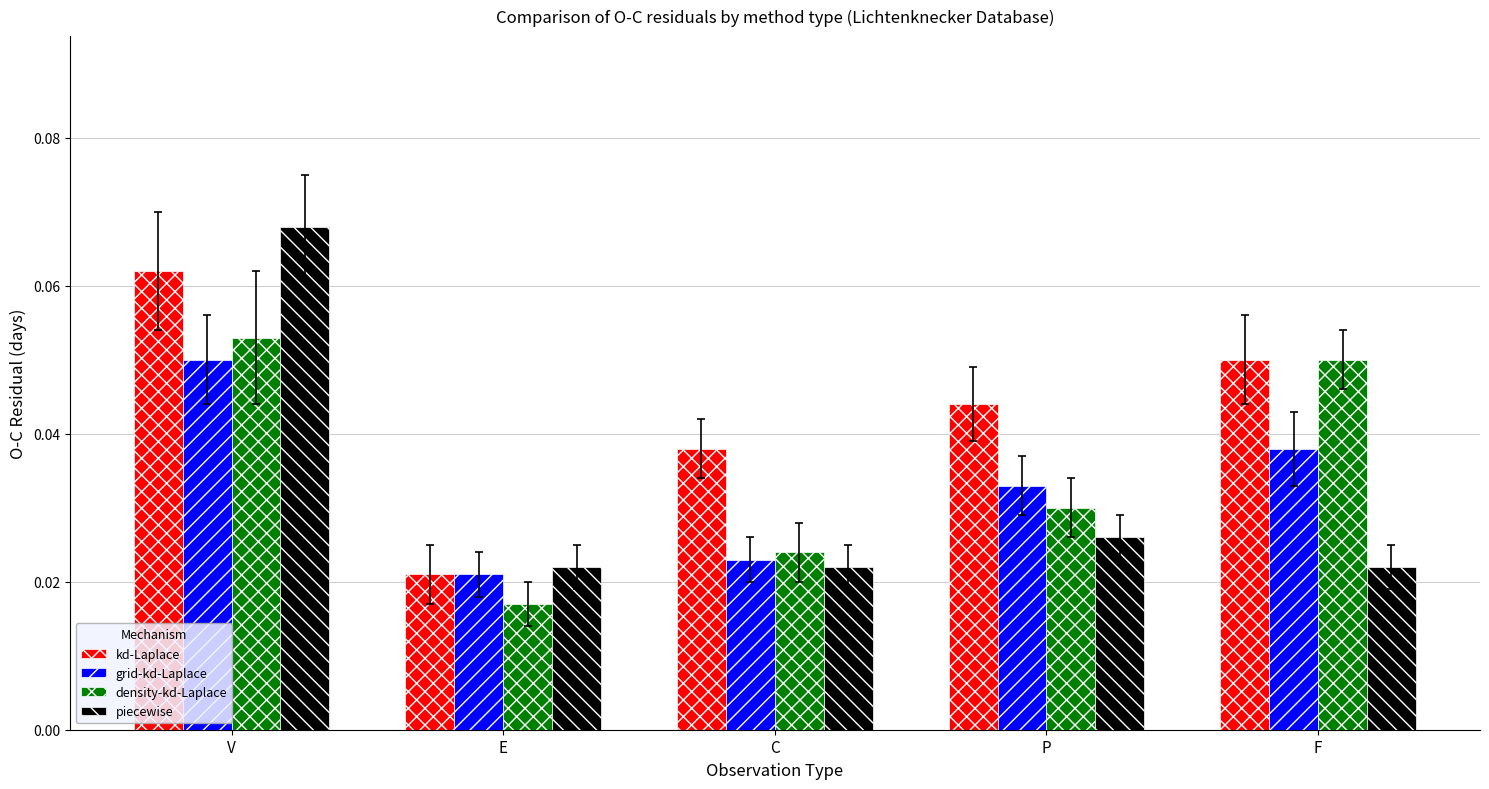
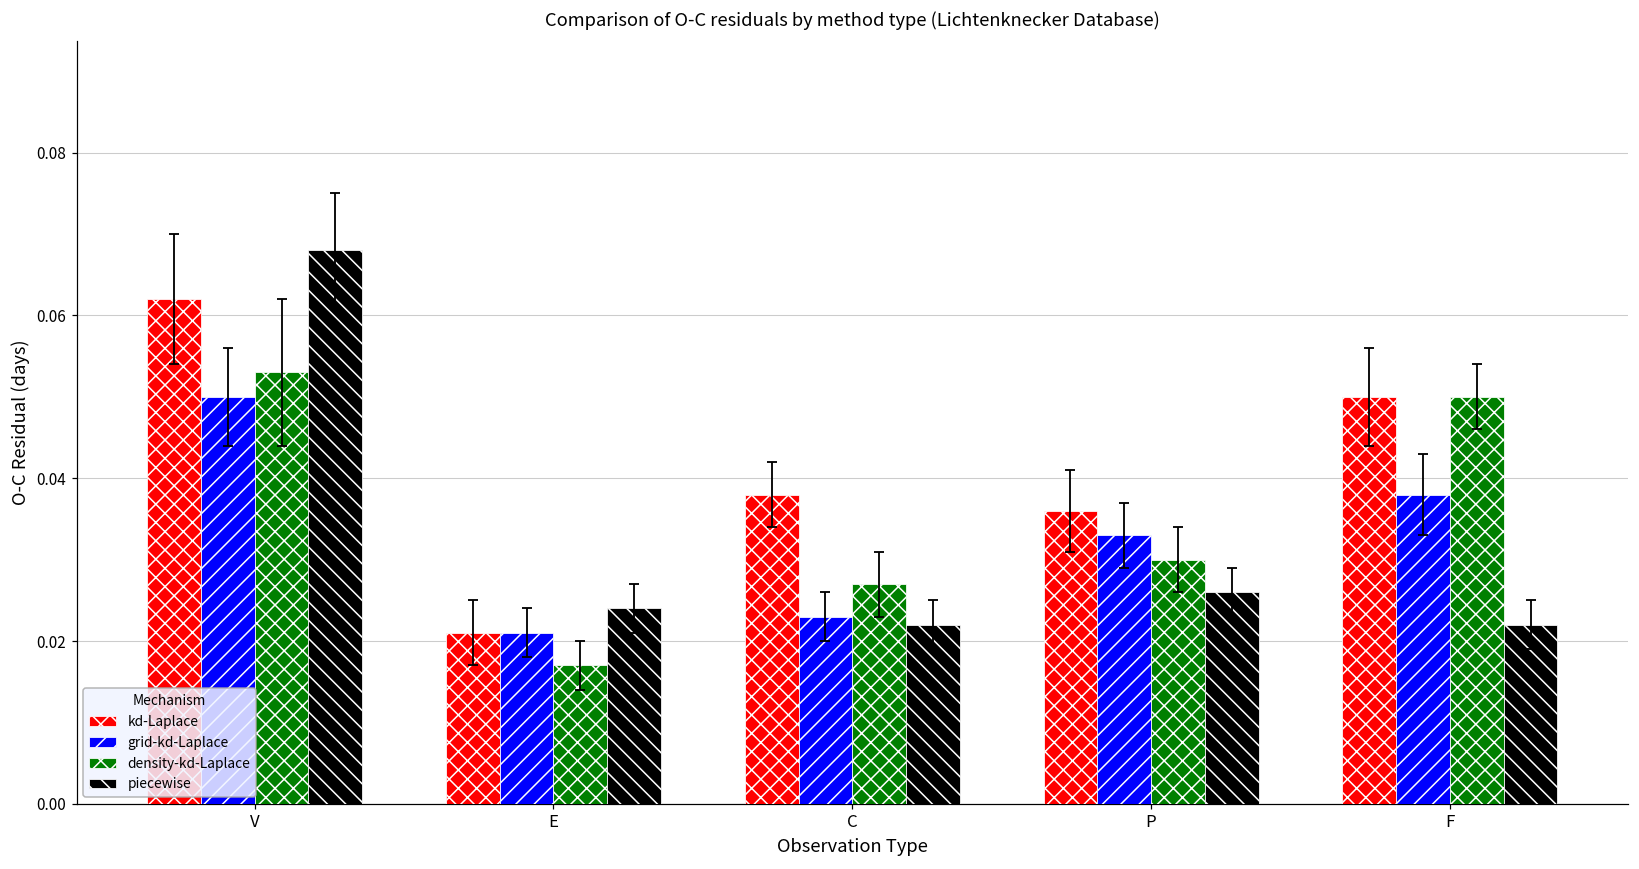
piecewise, E: 0.022 -> 0.024
density-kd-Laplace, C: 0.024 -> 0.027
kd-Laplace, P: 0.044 -> 0.036
